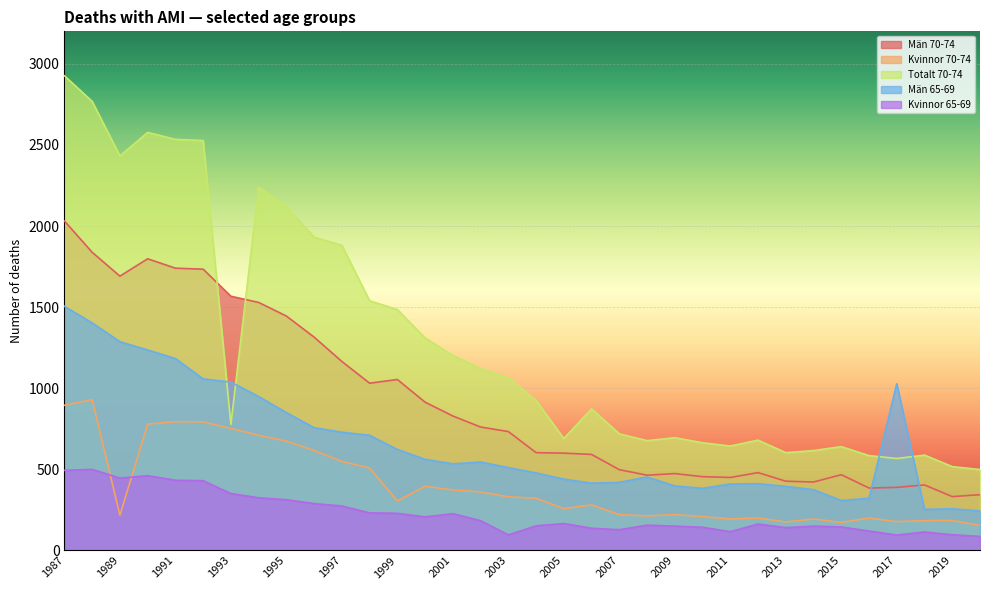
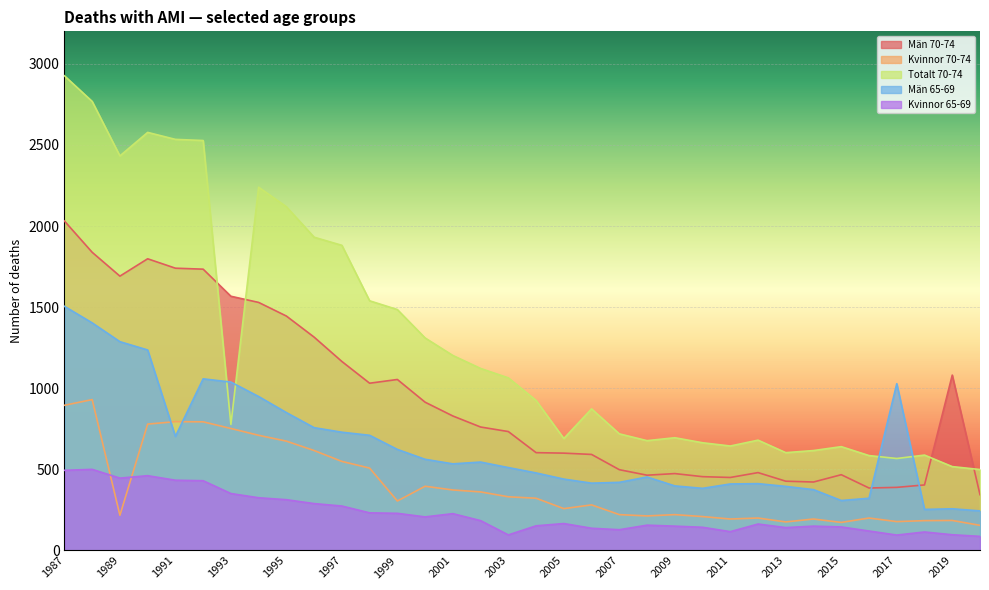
Män 65-69, 1991: 1180 -> 700
Män 70-74, 2019: 330 -> 1080
